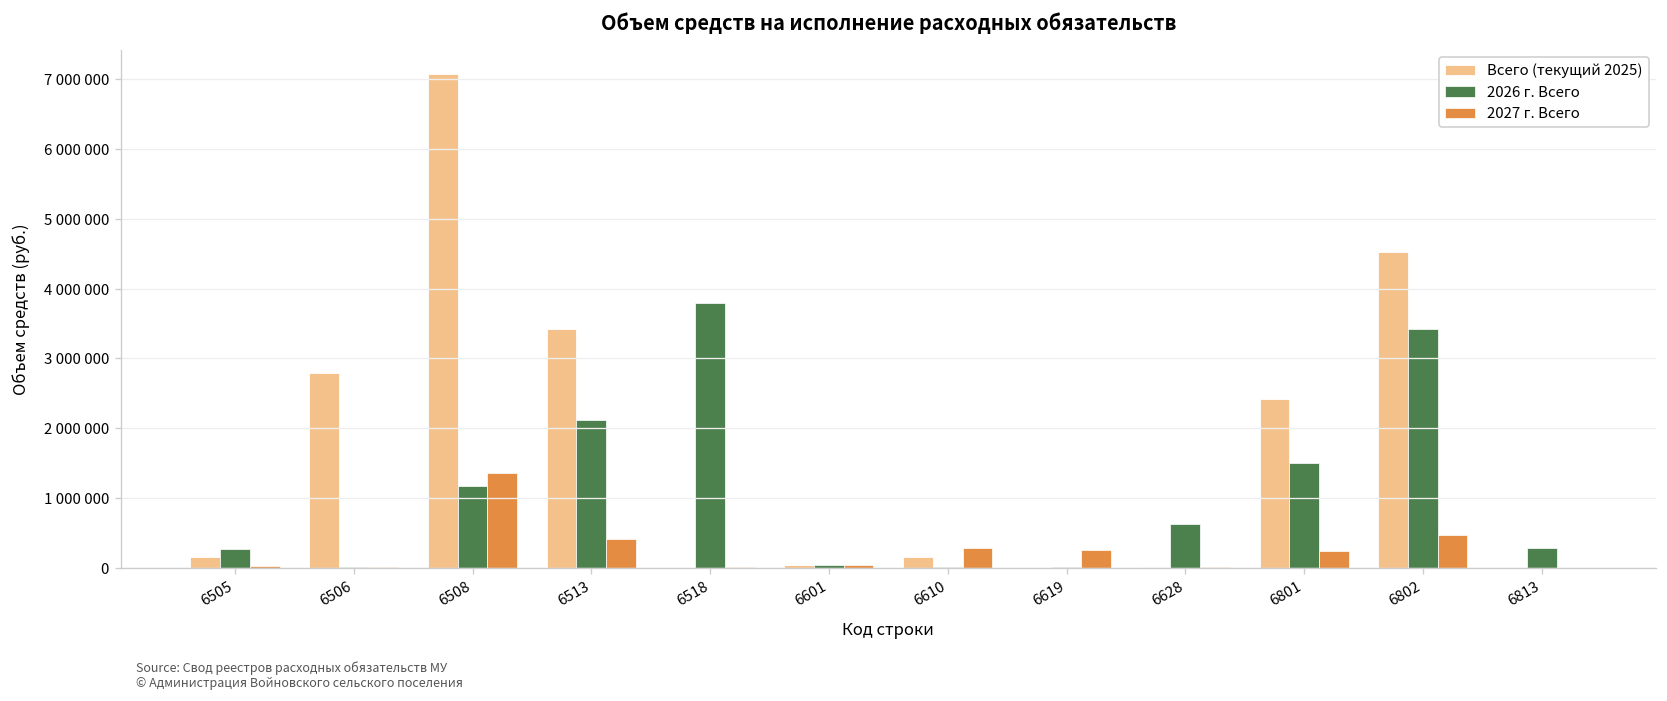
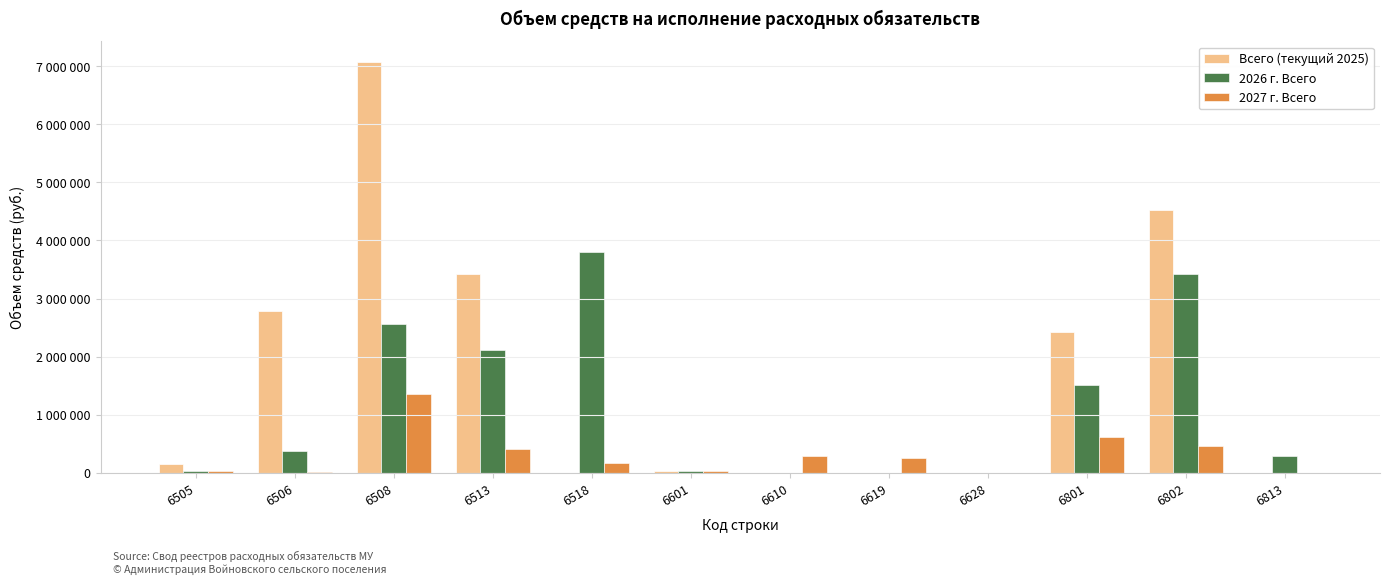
2026 г. Всего, 6505: 300000 -> 0
2026 г. Всего, 6506: 0 -> 400000
2026 г. Всего, 6508: 1200000 -> 2600000
2027 г. Всего, 6518: 0 -> 200000
Всего (текущий 2025), 6610: 100000 -> 0
2026 г. Всего, 6628: 600000 -> 0
2027 г. Всего, 6801: 200000 -> 600000
